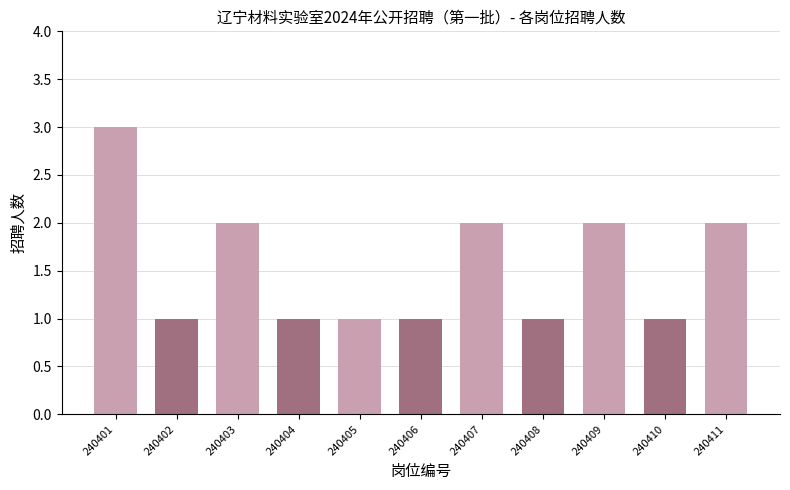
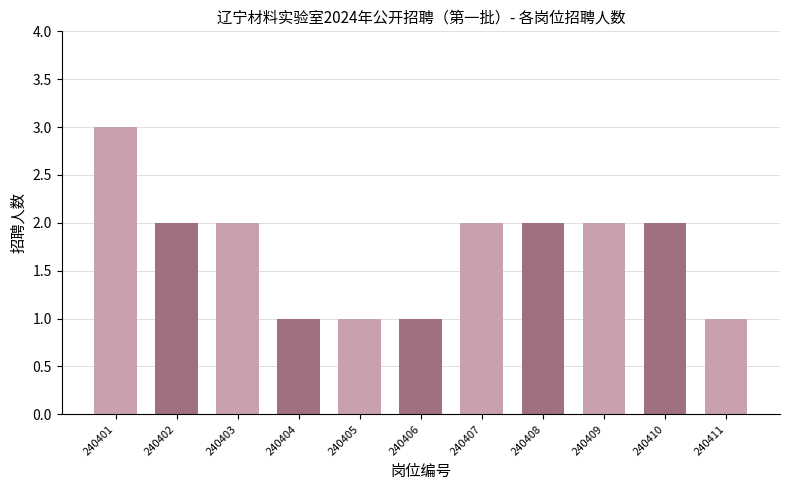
240402: 1 -> 2
240408: 1 -> 2
240410: 1 -> 2
240411: 2 -> 1
